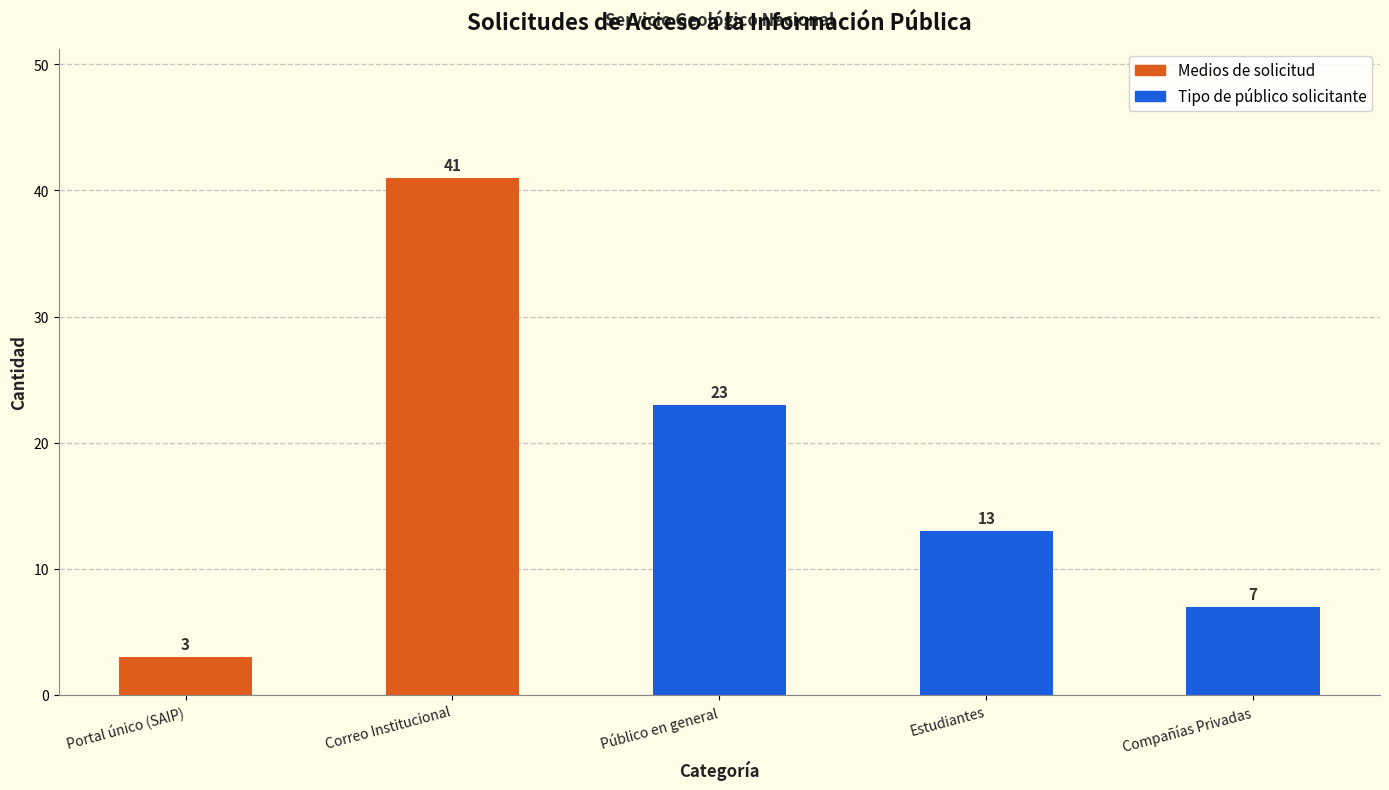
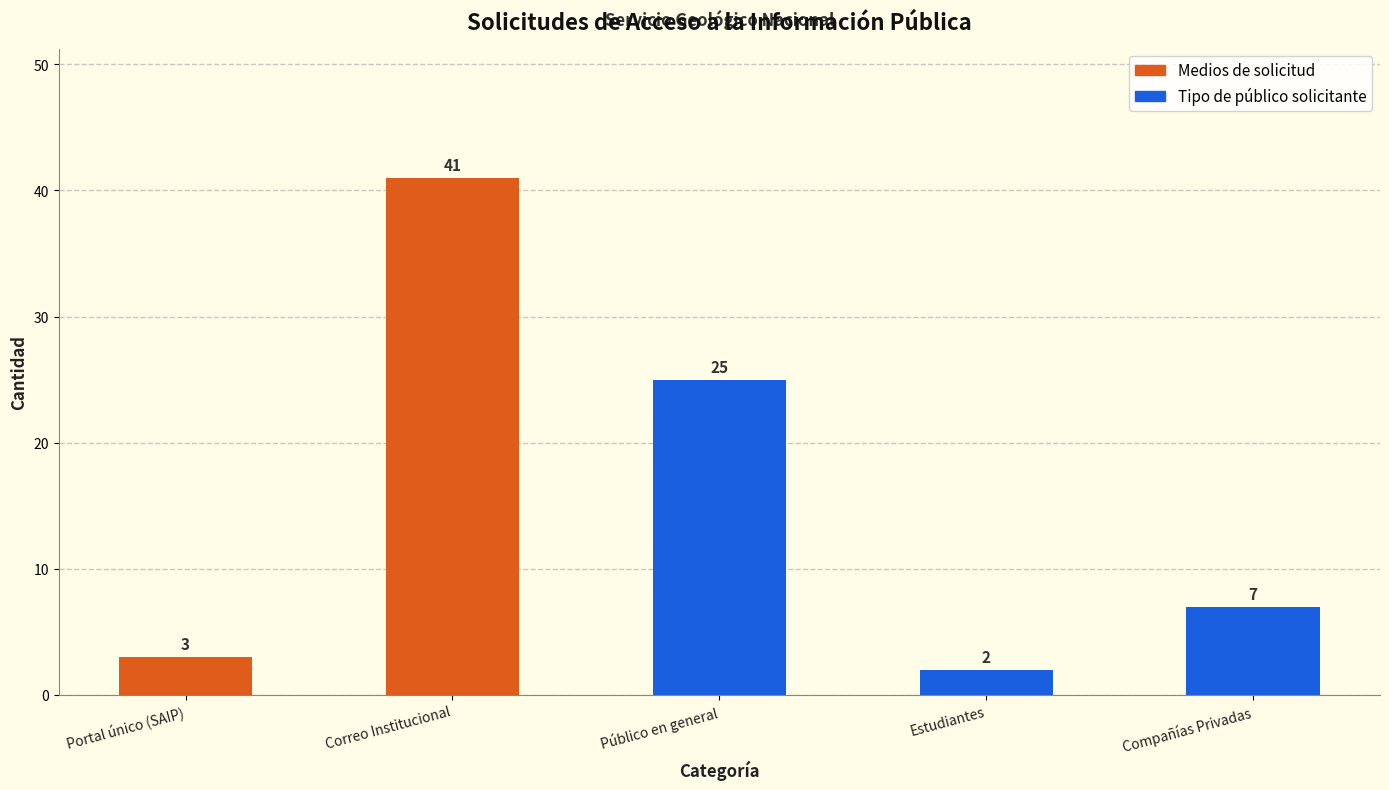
Público en general: 23 -> 25
Estudiantes: 13 -> 2
